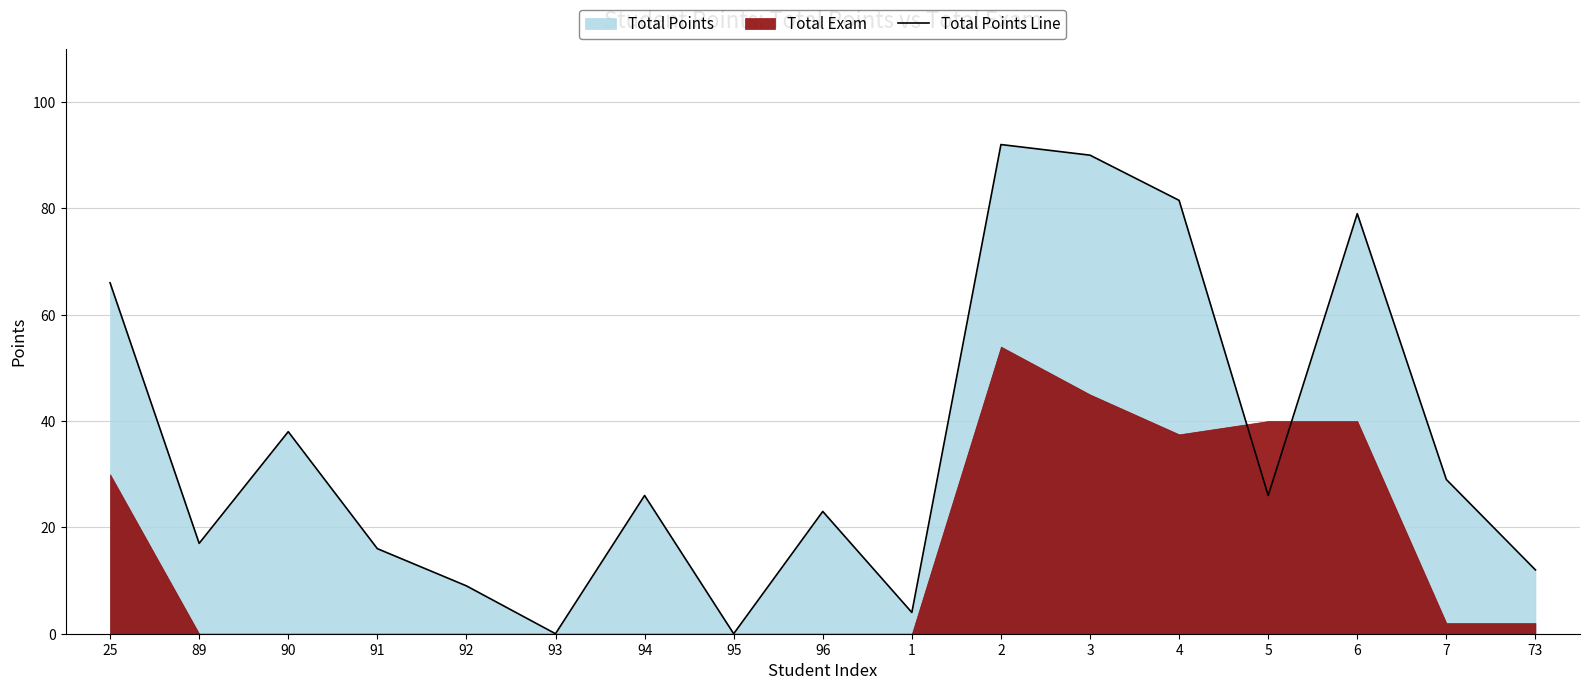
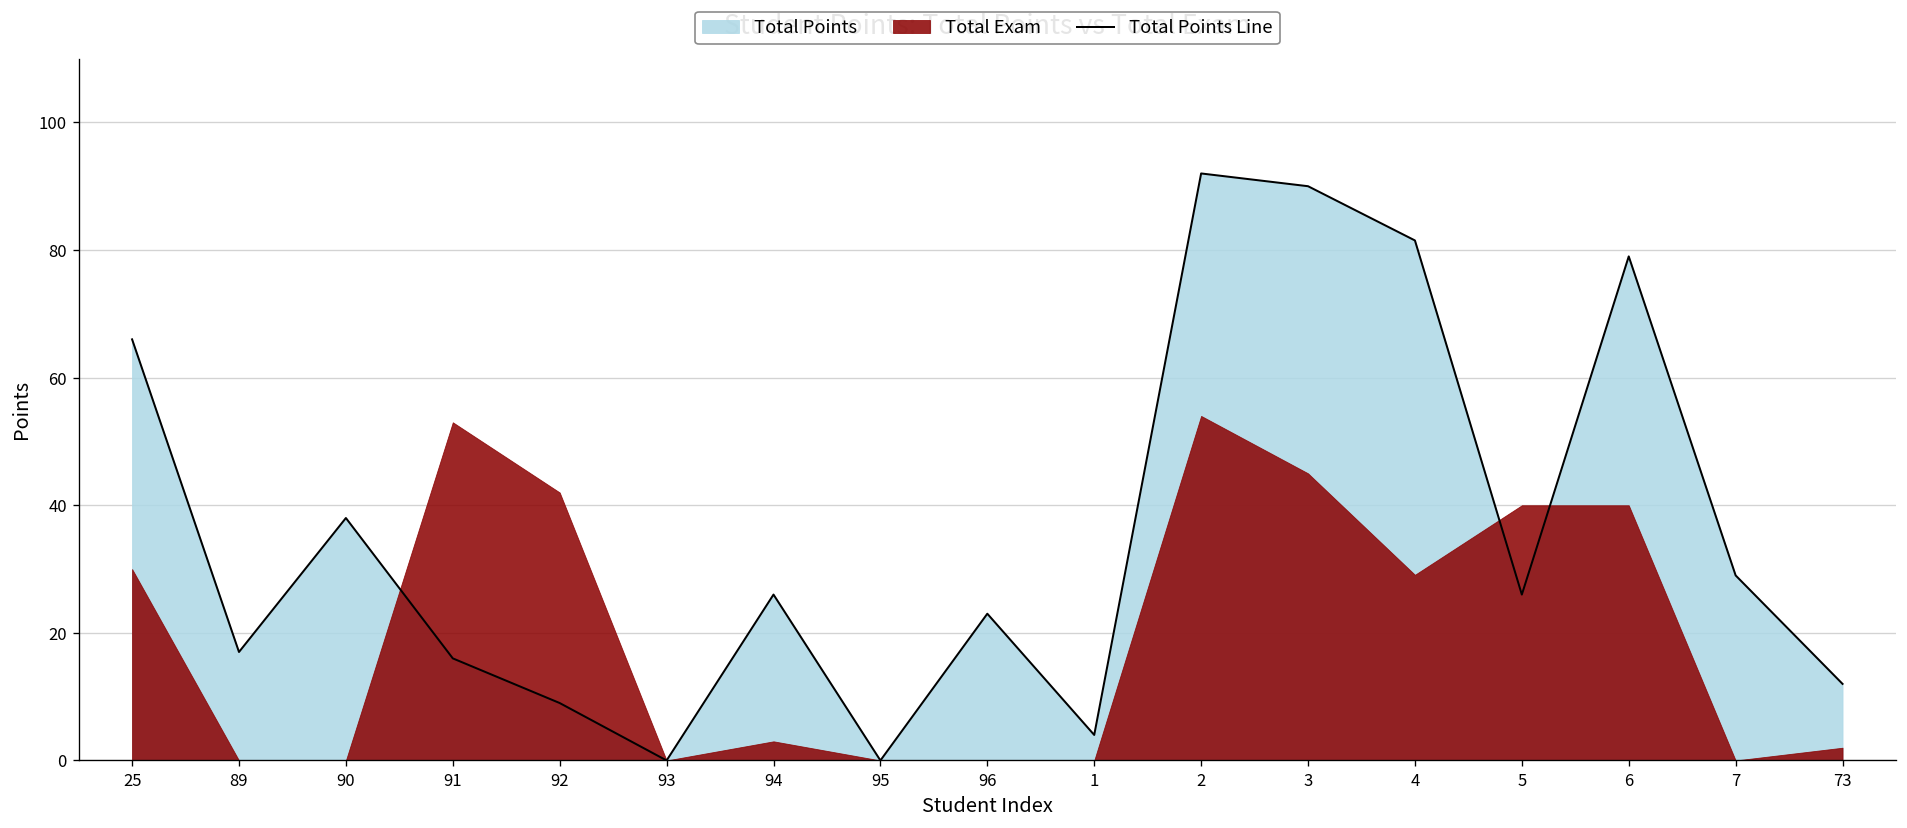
Total Exam, 91: 0 -> 53
Total Exam, 92: 0 -> 42
Total Exam, 94: 0 -> 3
Total Exam, 4: 38 -> 29
Total Exam, 7: 2 -> 0
